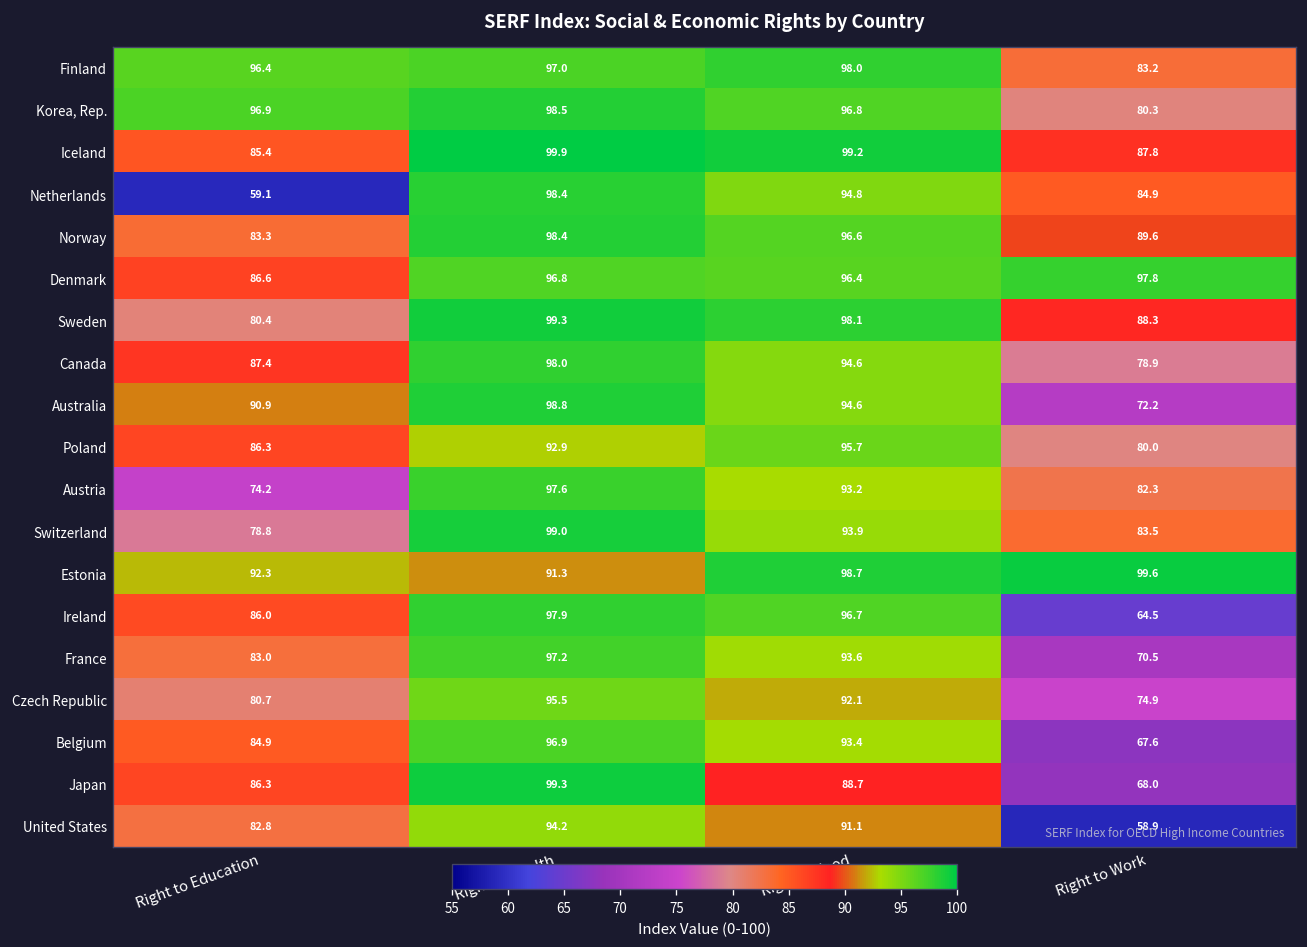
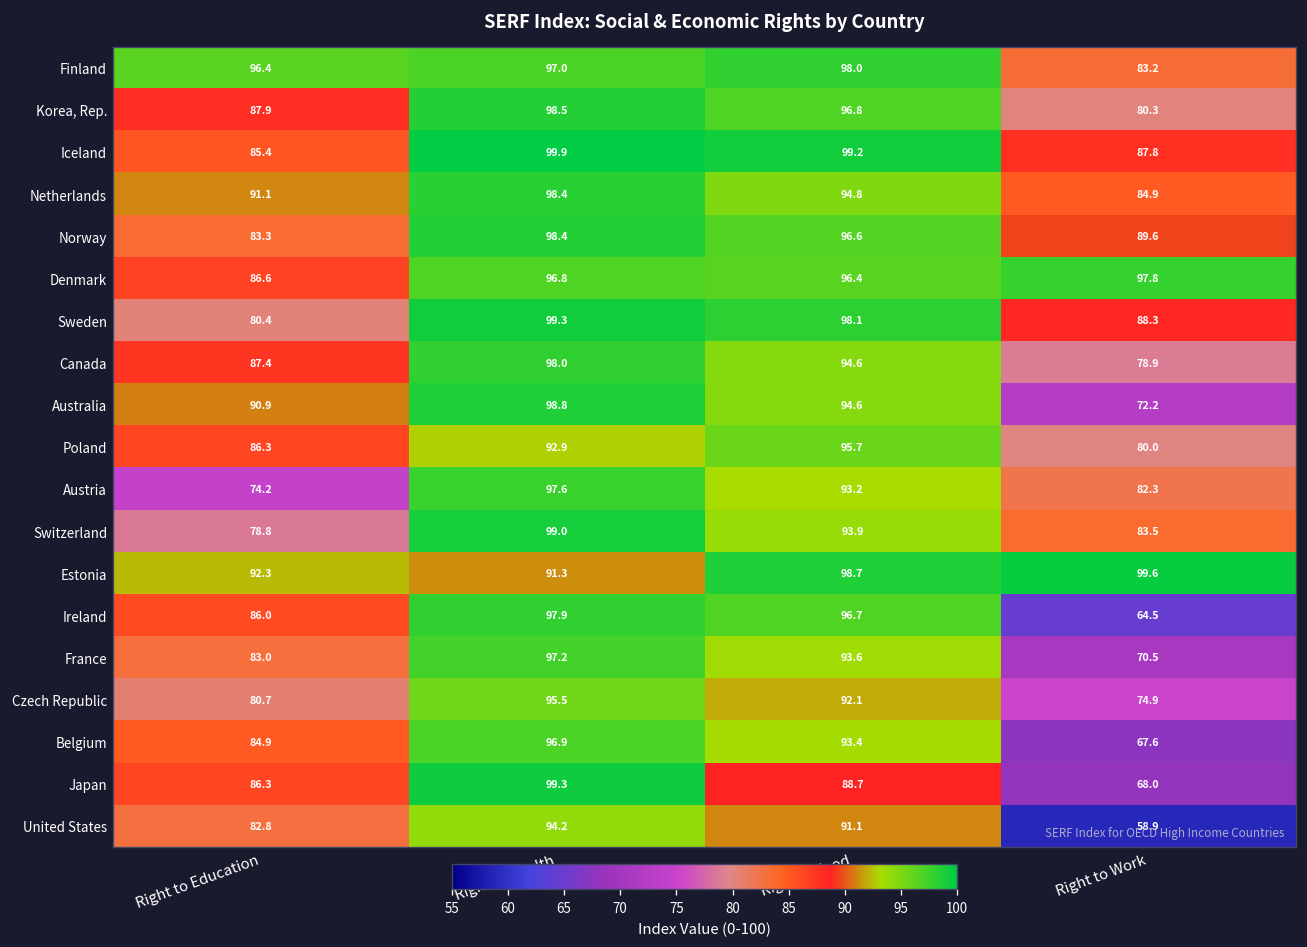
Korea, Rep., Right to Education: 96.9 -> 87.9
Netherlands, Right to Education: 59.1 -> 91.1
